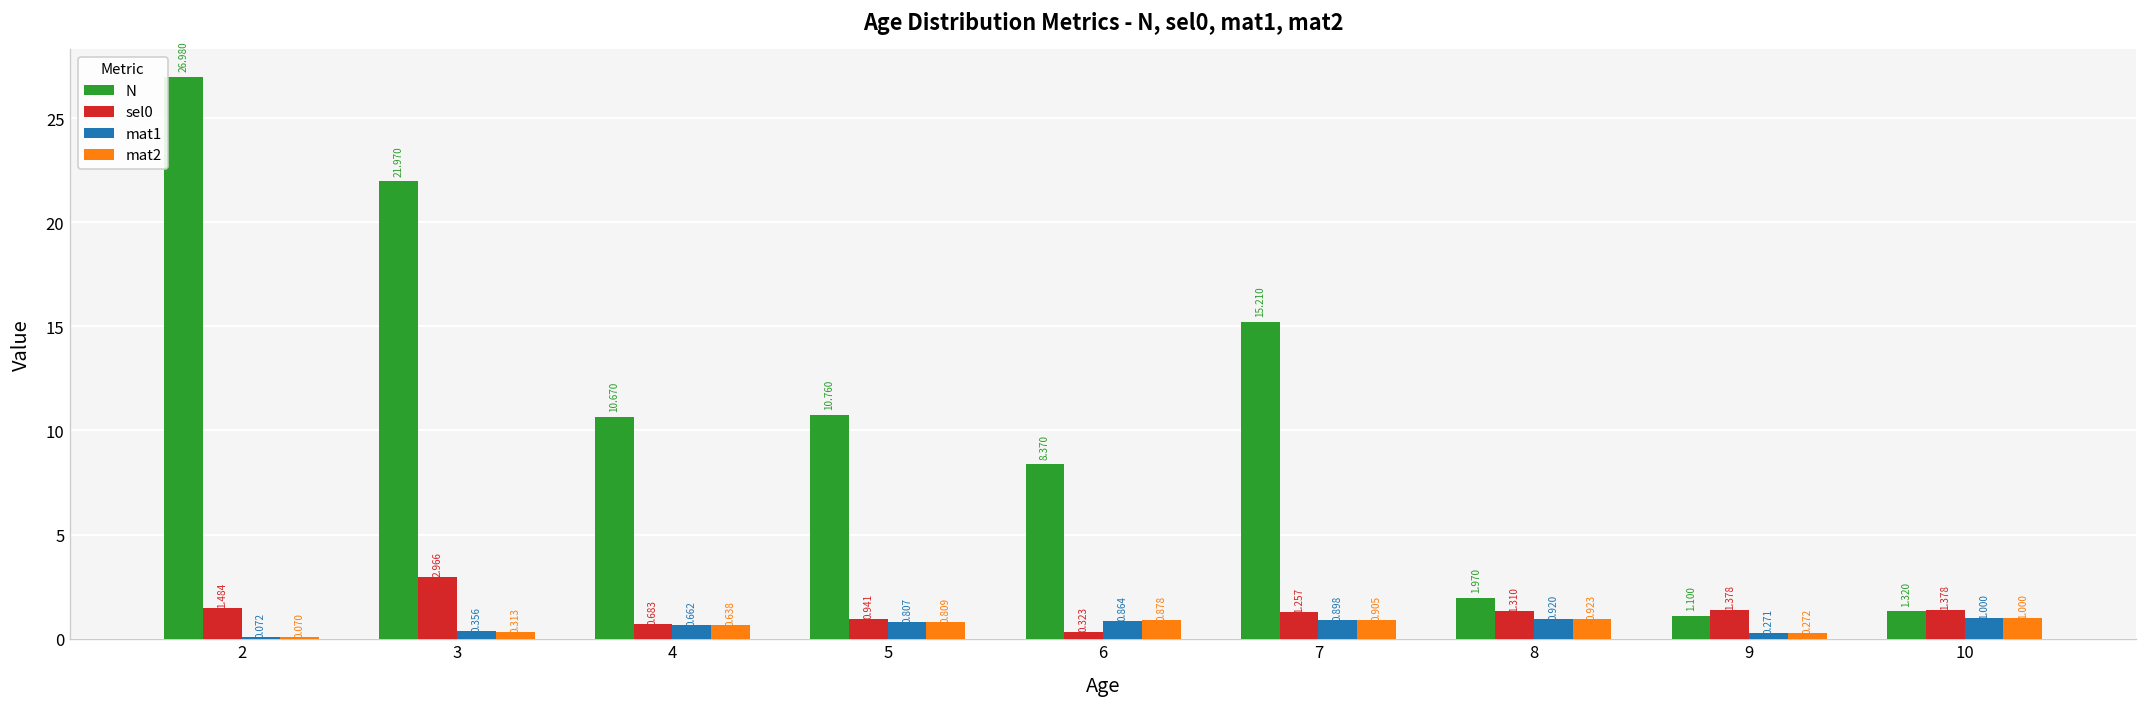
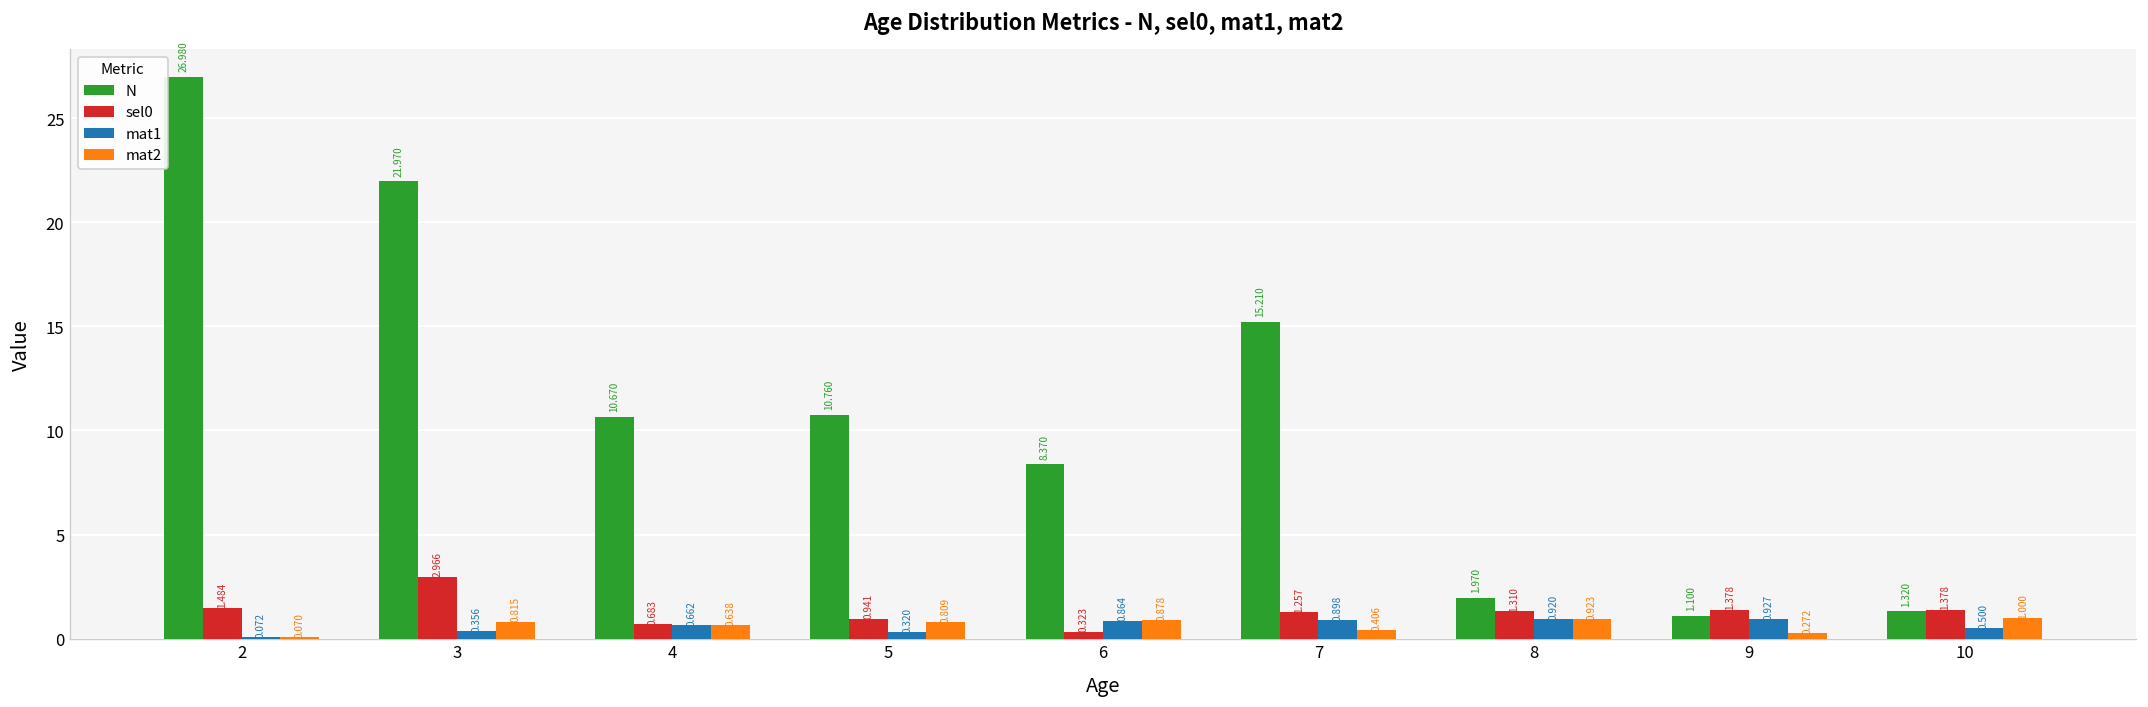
mat2, 3: 0.313 -> 0.815
mat1, 5: 0.807 -> 0.320
mat2, 7: 0.905 -> 0.406
mat1, 9: 0.271 -> 0.927
mat1, 10: 1.000 -> 0.500
